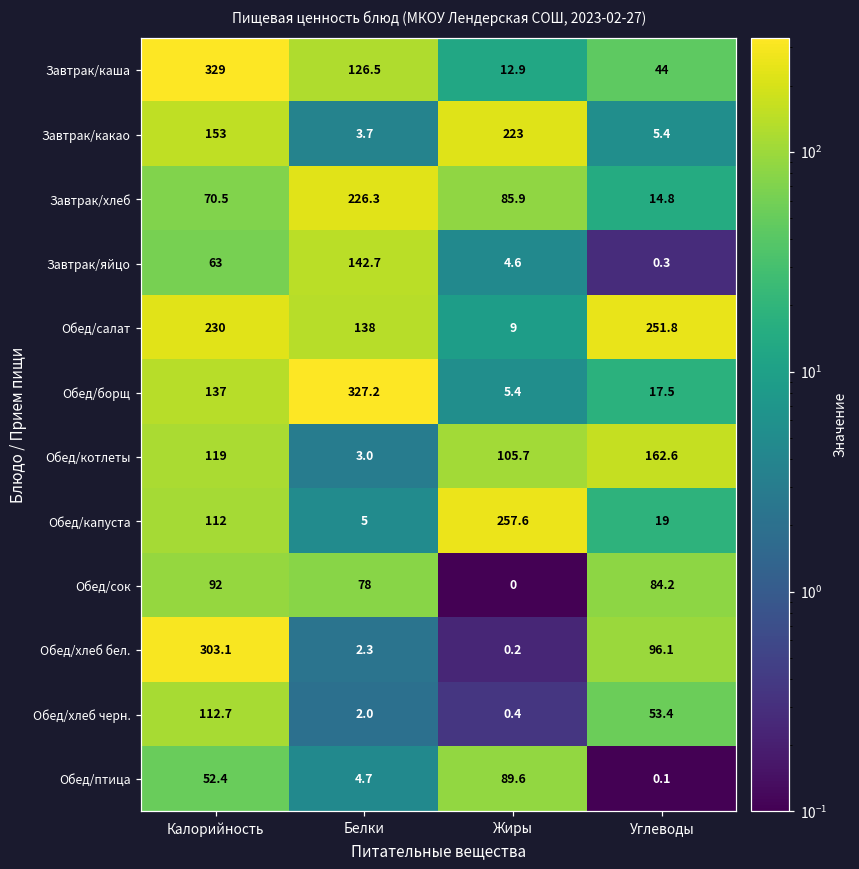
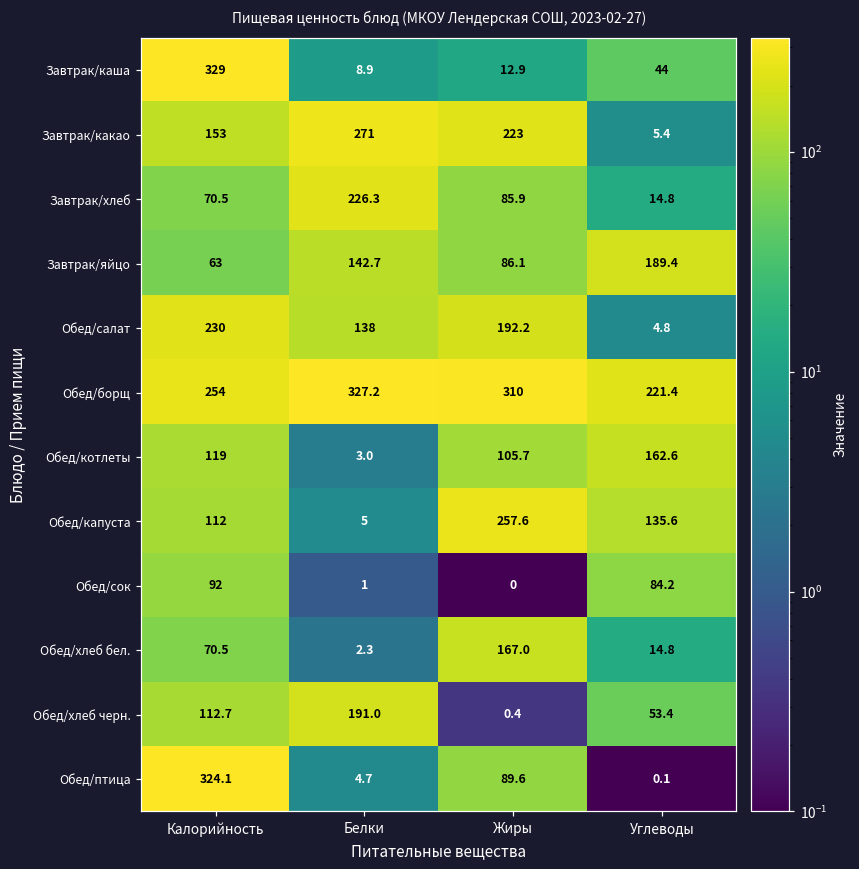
Завтрак/каша, Белки: 126.5 -> 8.9
Завтрак/какао, Белки: 3.7 -> 271
Завтрак/яйцо, Жиры: 4.6 -> 86.1
Завтрак/яйцо, Углеводы: 0.3 -> 189.4
Обед/салат, Жиры: 9 -> 192.2
Обед/салат, Углеводы: 251.8 -> 4.8
Обед/борщ, Калорийность: 137 -> 254
Обед/борщ, Жиры: 5.4 -> 310
Обед/борщ, Углеводы: 17.5 -> 221.4
Обед/капуста, Углеводы: 19 -> 135.6
Обед/сок, Белки: 78 -> 1
Обед/хлеб бел., Калорийность: 303.1 -> 70.5
Обед/хлеб бел., Жиры: 0.2 -> 167.0
Обед/хлеб бел., Углеводы: 96.1 -> 14.8
Обед/хлеб черн., Белки: 2.0 -> 191.0
Обед/птица, Калорийность: 52.4 -> 324.1
